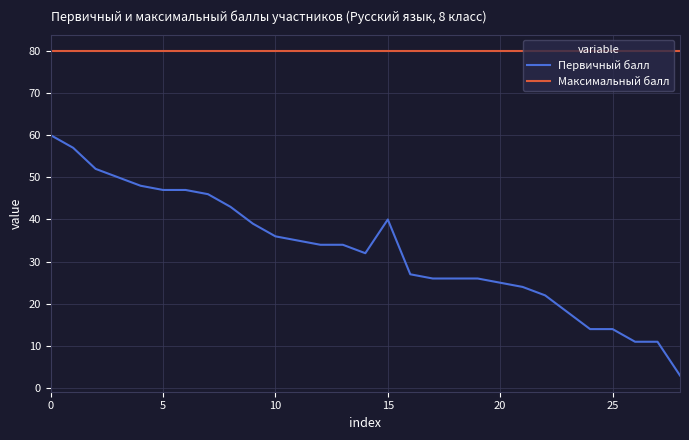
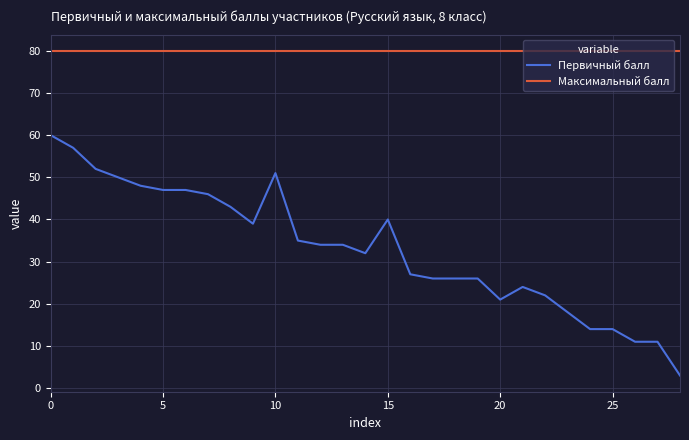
Первичный балл, 10: 36 -> 51
Первичный балл, 20: 25 -> 21
